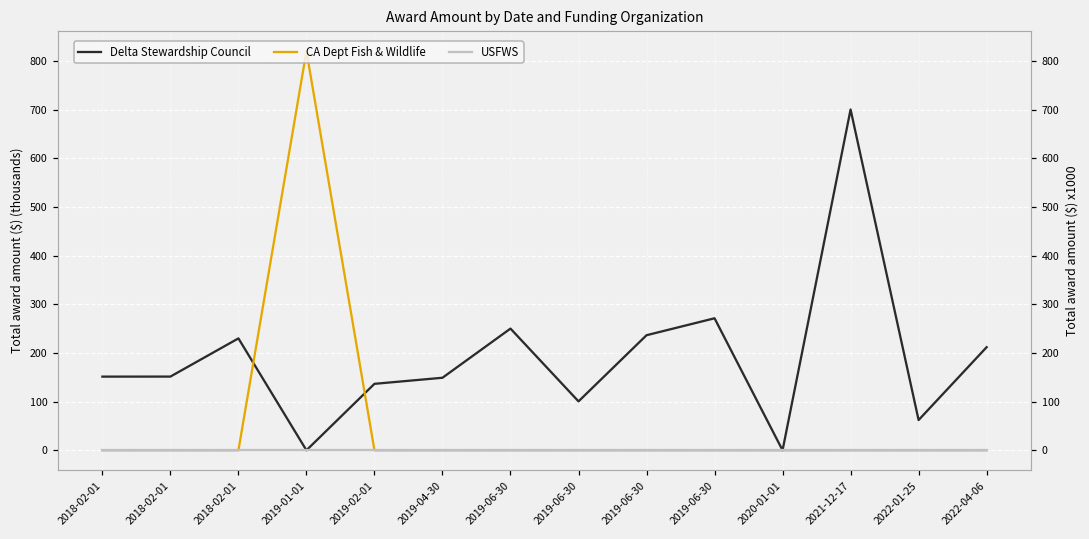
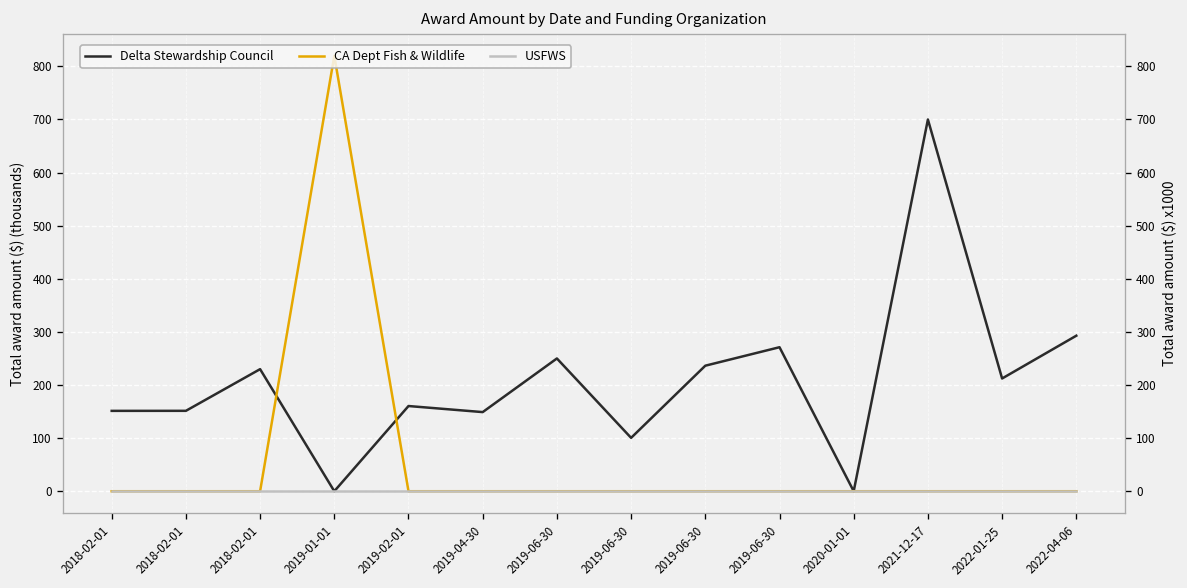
Delta Stewardship Council, 2019-02-01: 140 -> 160
Delta Stewardship Council, 2022-01-25: 60 -> 210
Delta Stewardship Council, 2022-04-06: 210 -> 290
